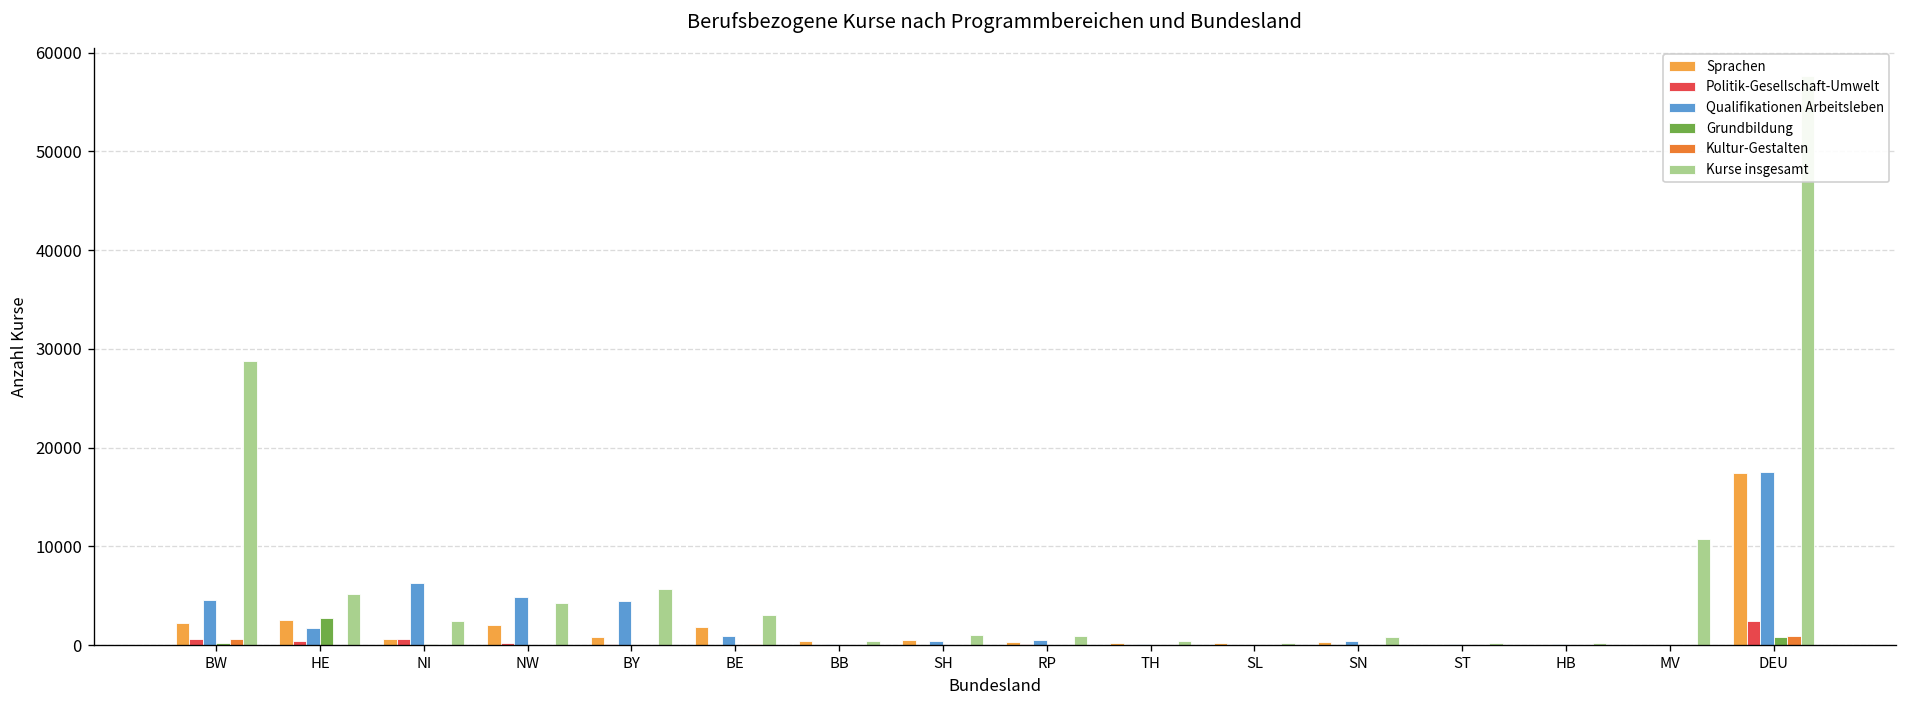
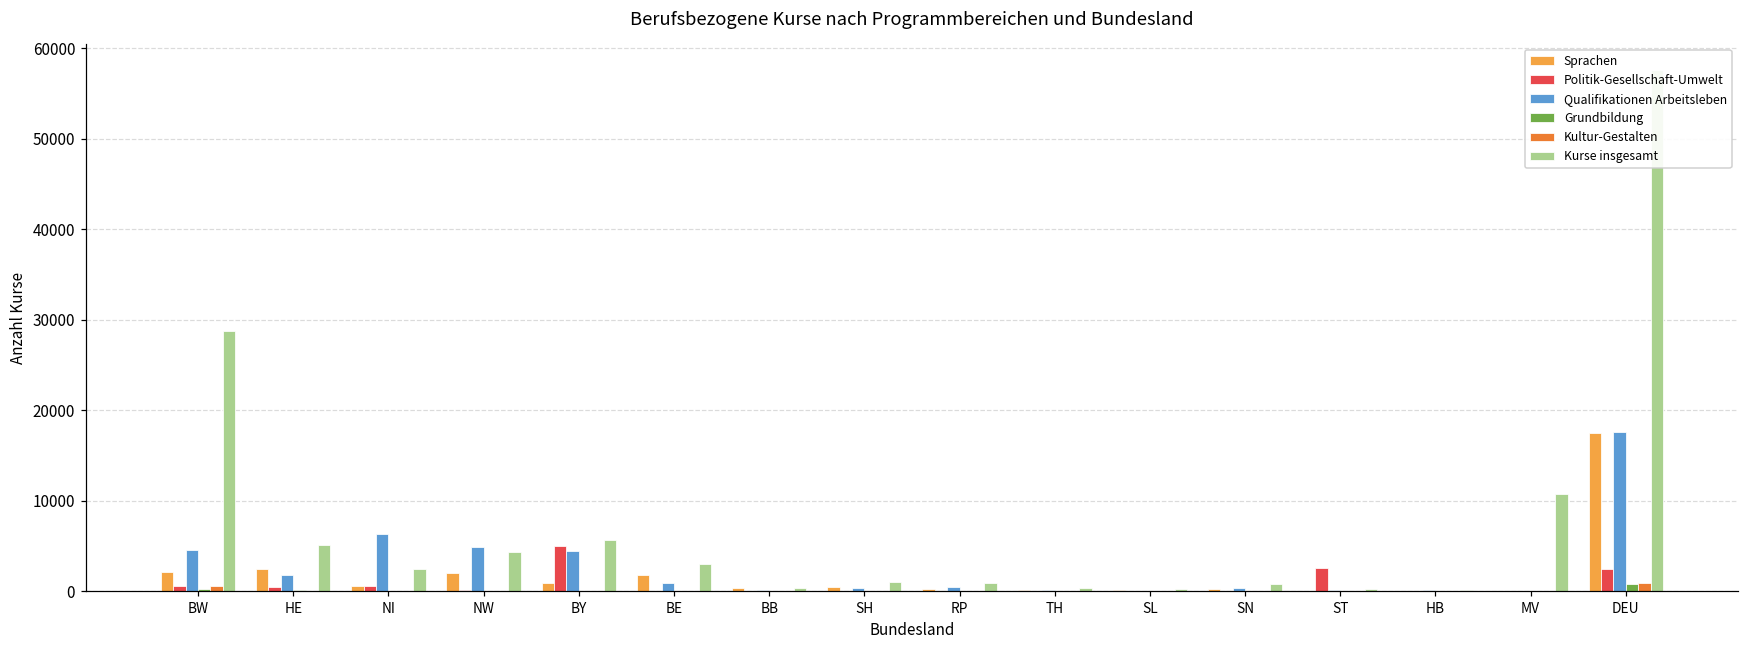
Grundbildung, HE: 3000 -> 0
Politik-Gesellschaft-Umwelt, BY: 0 -> 5000
Politik-Gesellschaft-Umwelt, ST: 0 -> 3000
